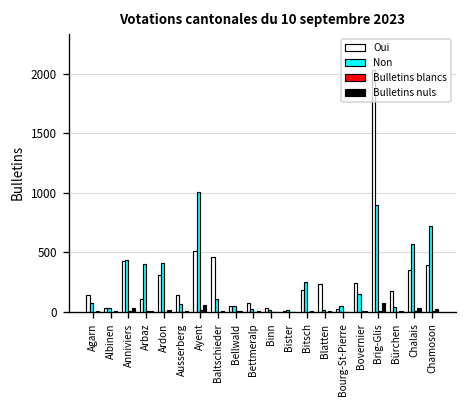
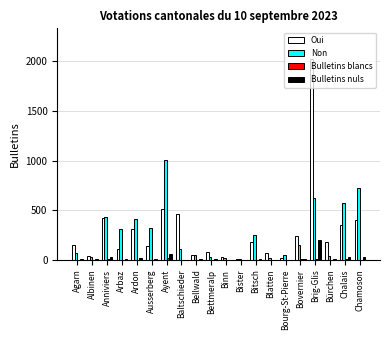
Non, Arbaz: 400 -> 300
Non, Ausserberg: 100 -> 300
Oui, Blatten: 200 -> 100
Non, Brig-Glis: 900 -> 600
Bulletins nuls, Brig-Glis: 100 -> 200
